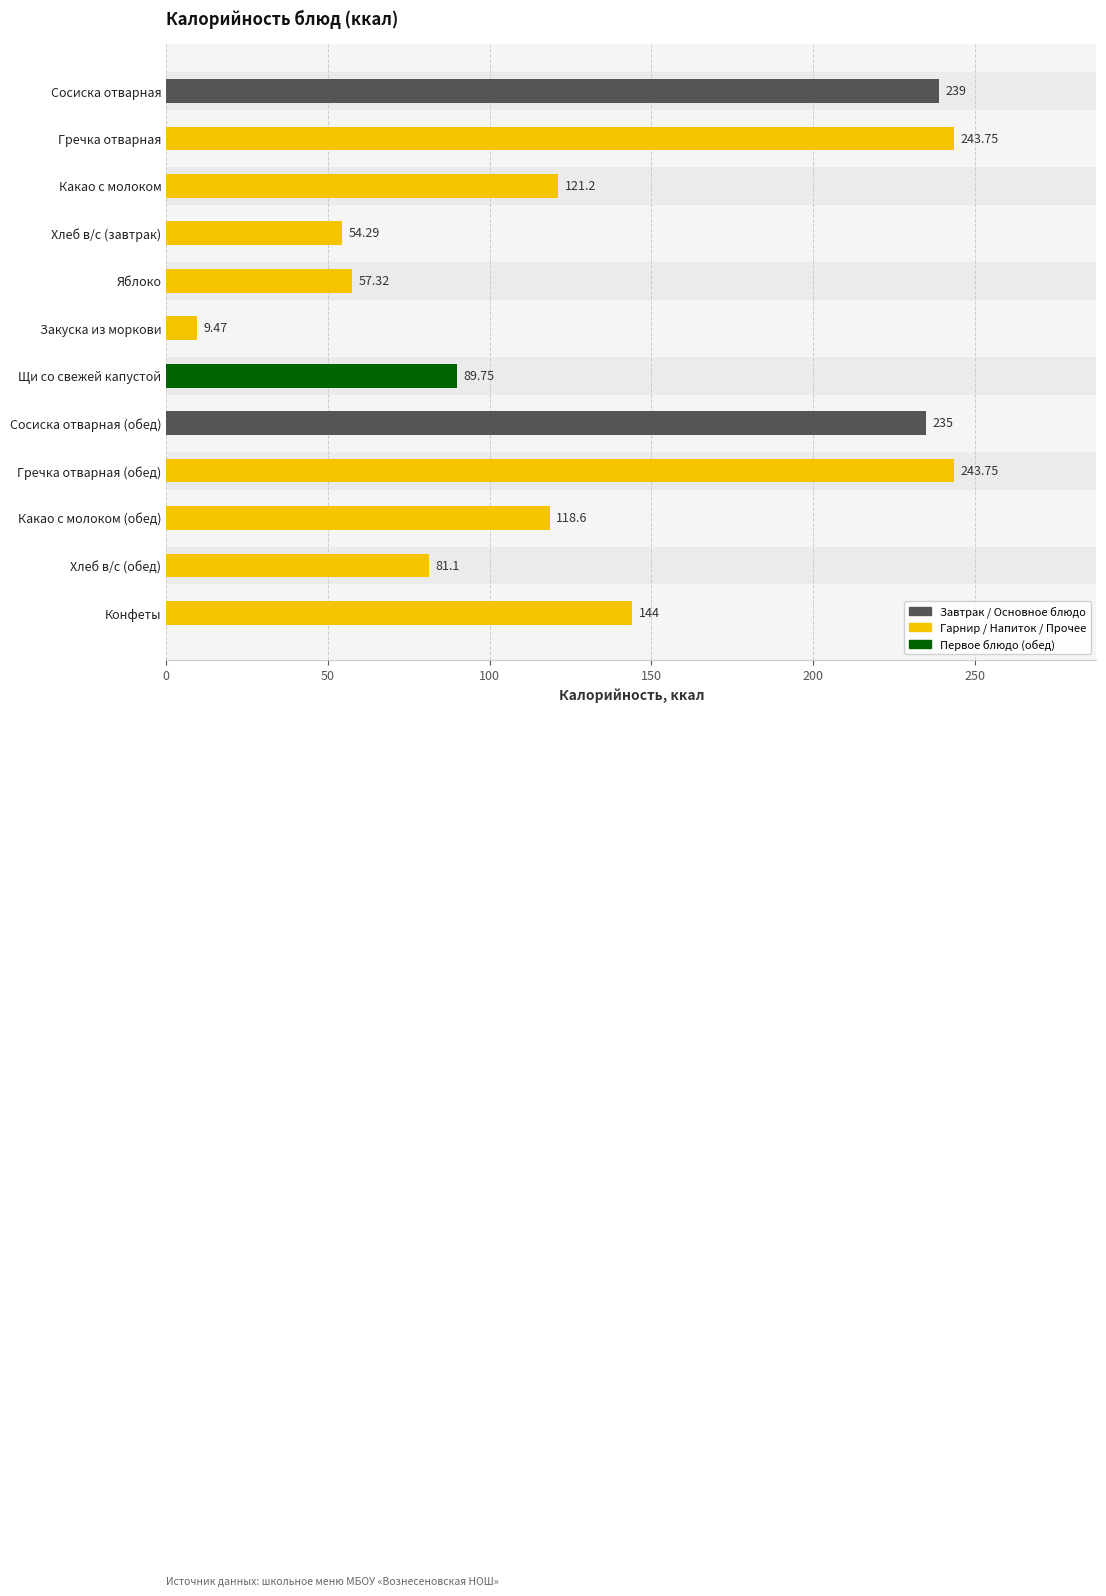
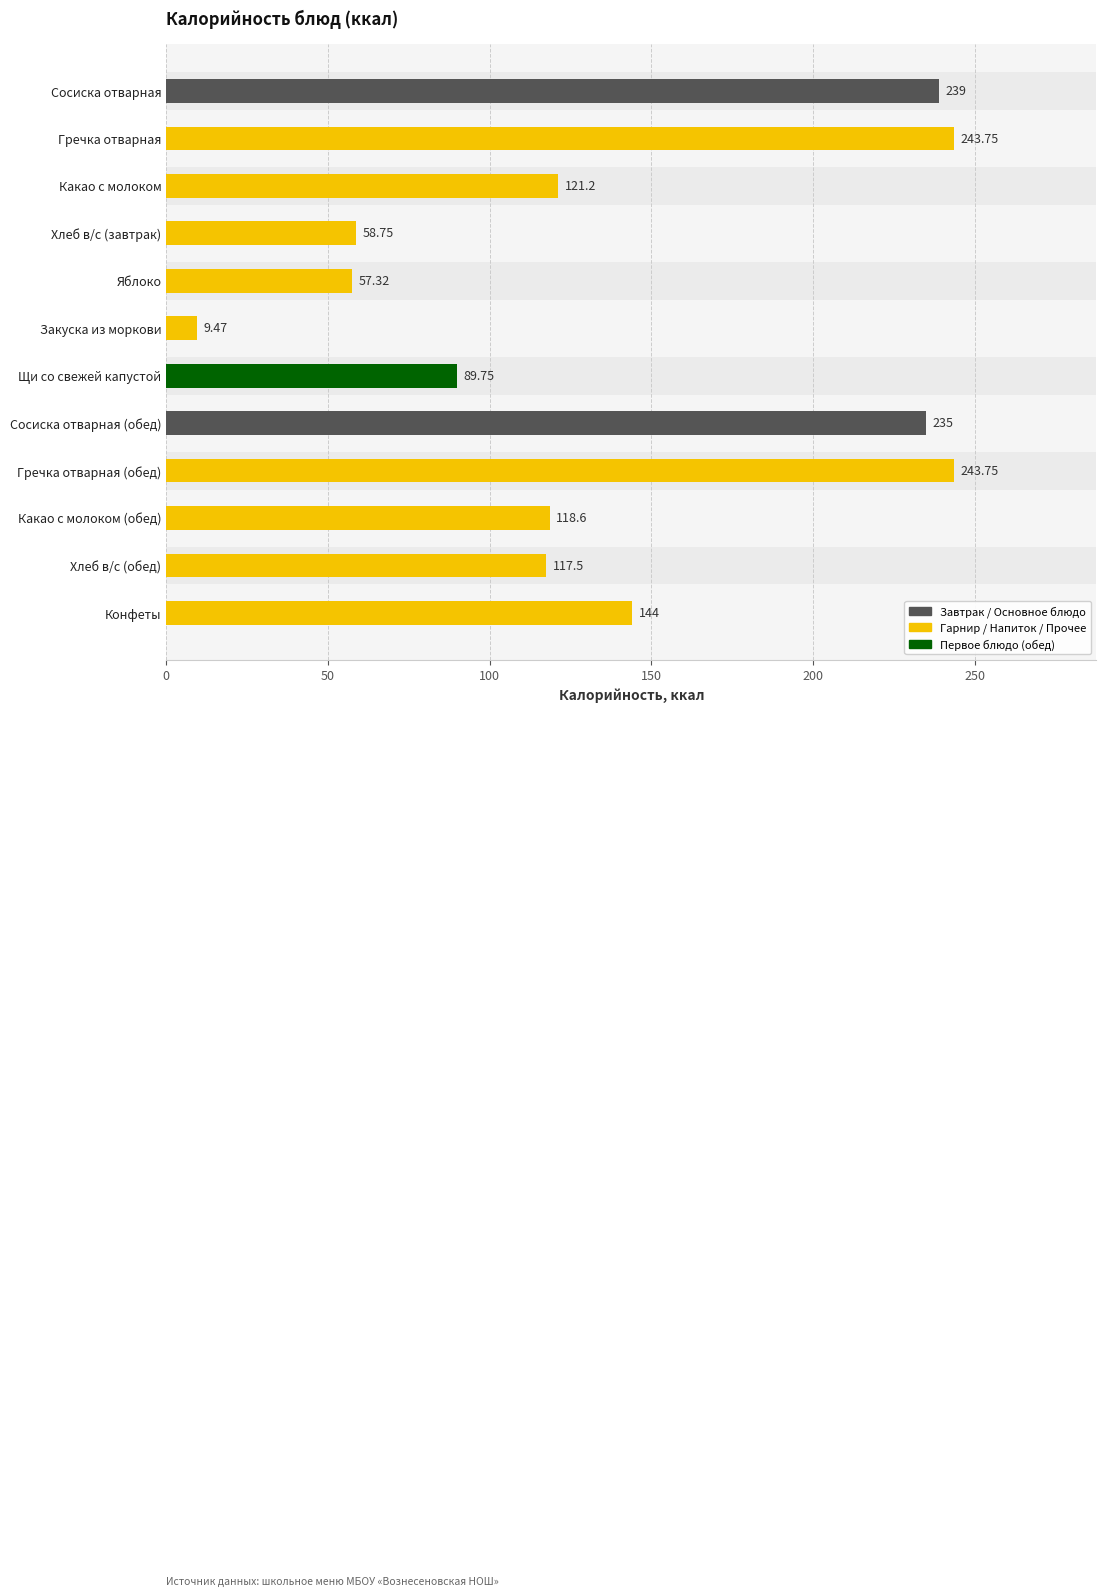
Хлеб в/с (завтрак): 54.29 -> 58.75
Хлеб в/с (обед): 81.1 -> 117.5
